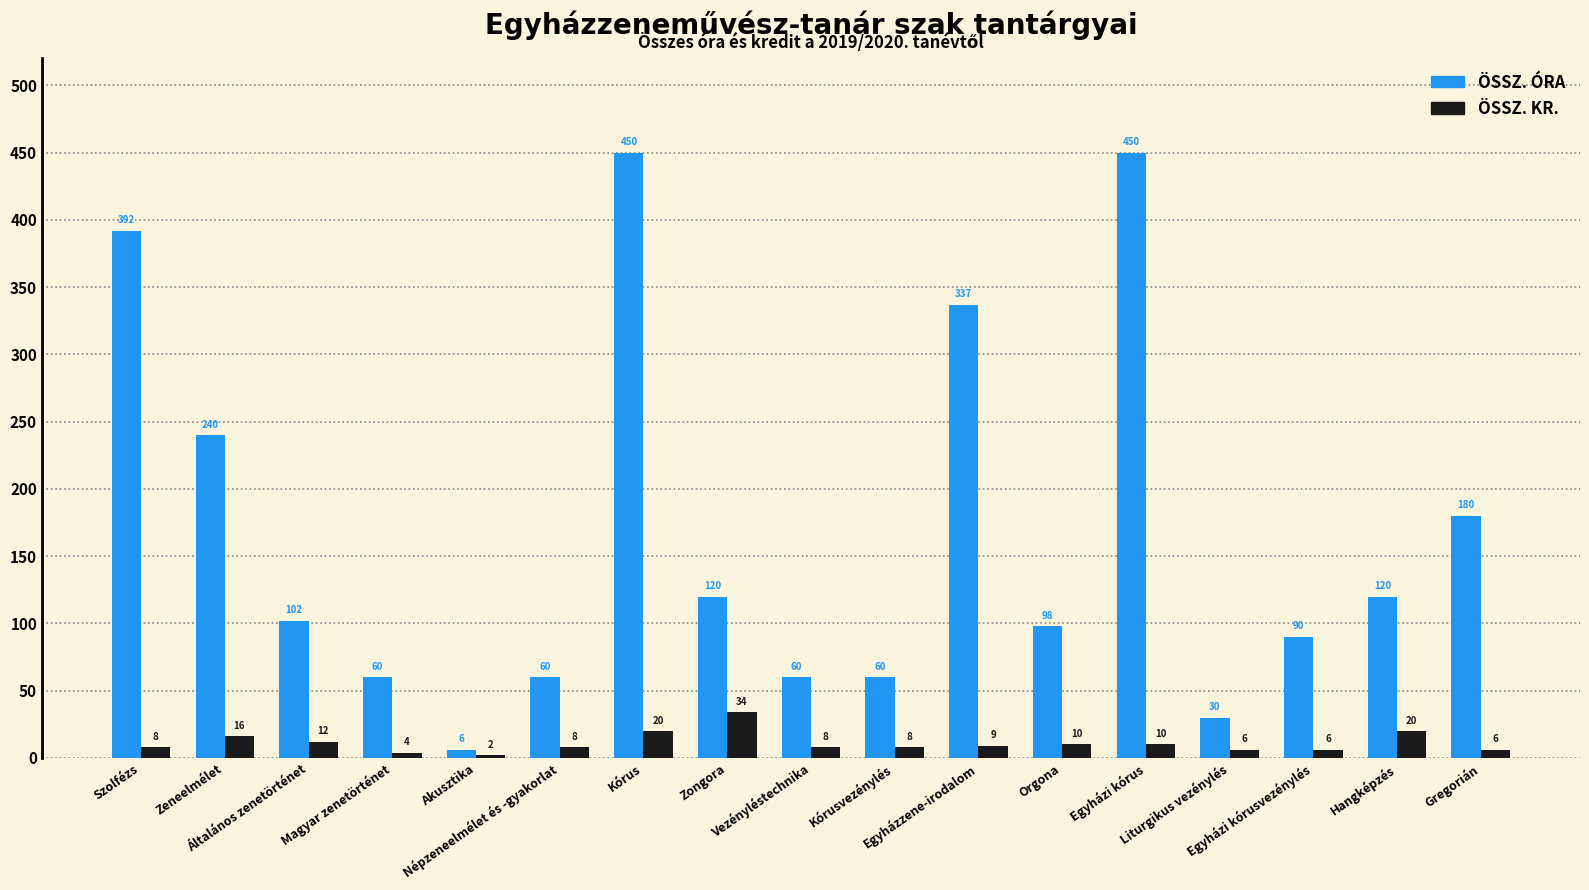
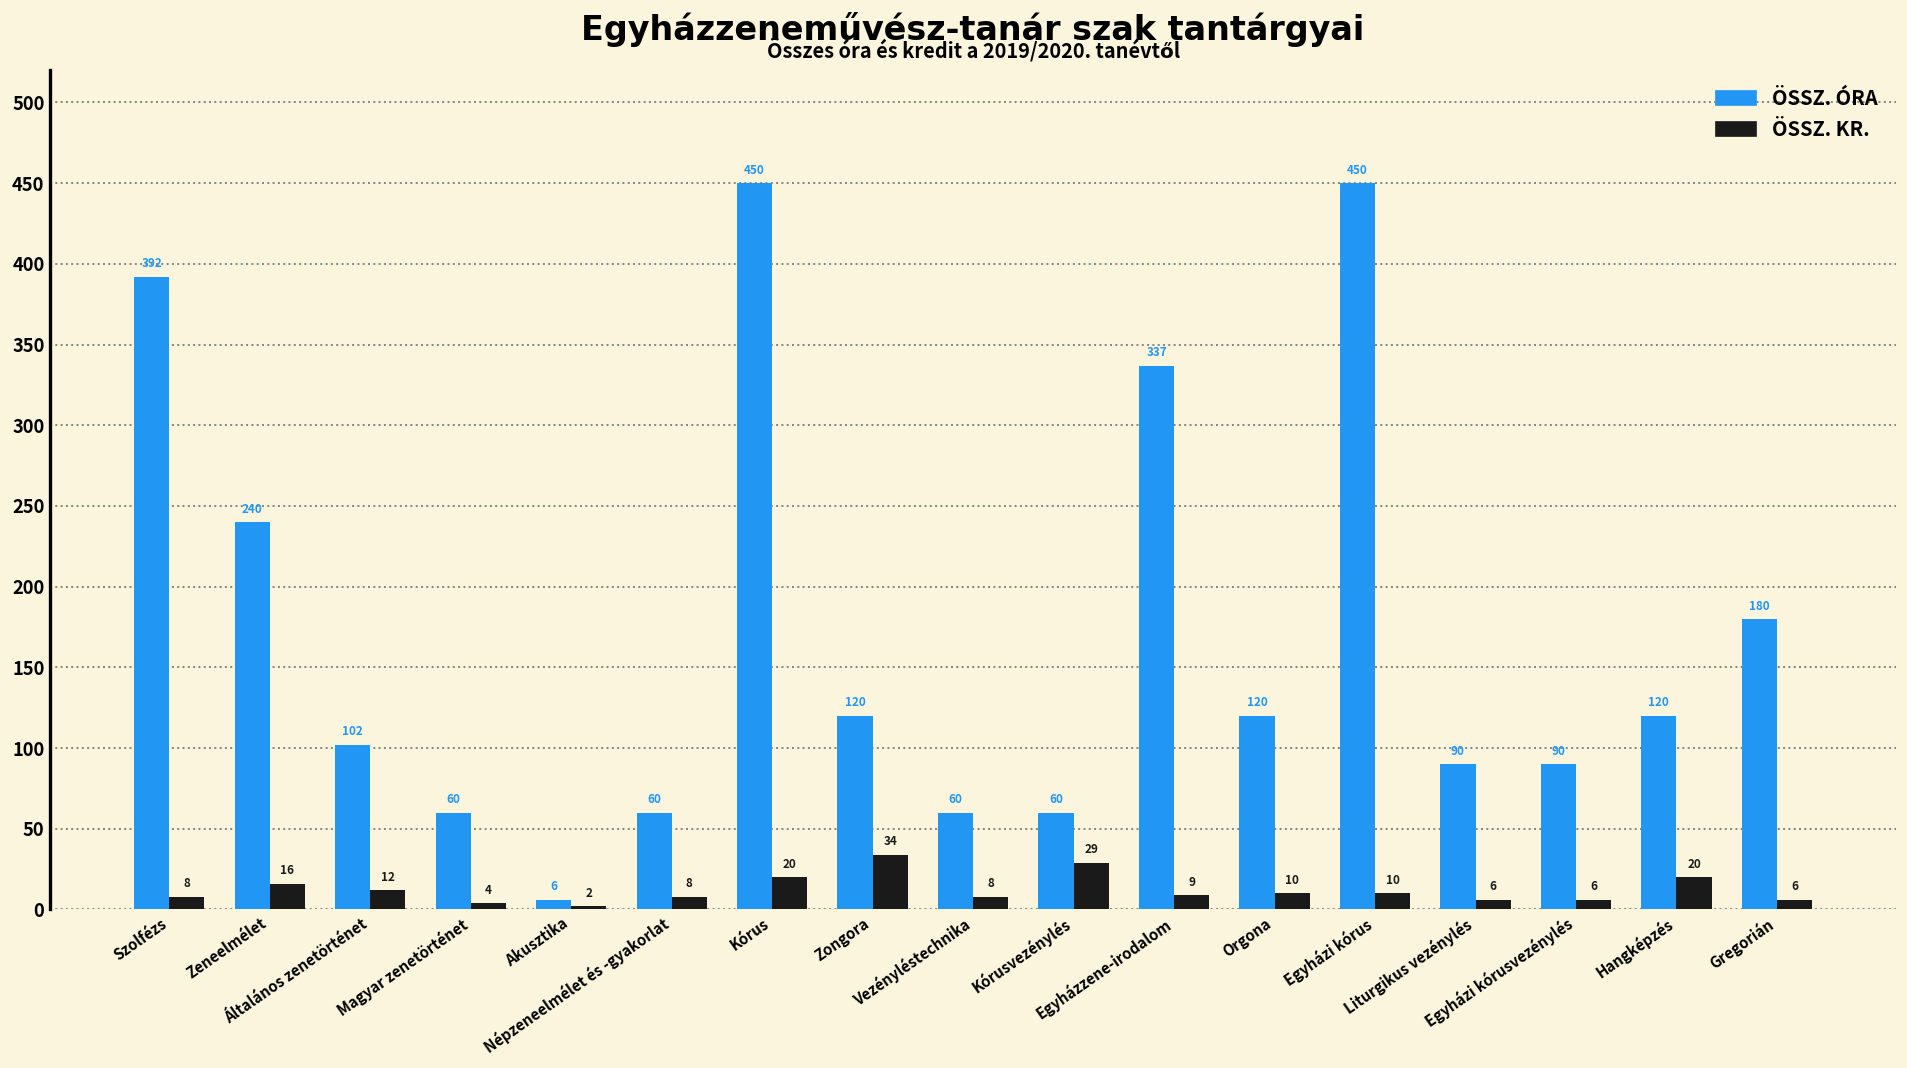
ÖSSZ. KR., Kórusvezénylés: 8 -> 29
ÖSSZ. ÓRA, Orgona: 98 -> 120
ÖSSZ. ÓRA, Liturgikus vezénylés: 30 -> 90
